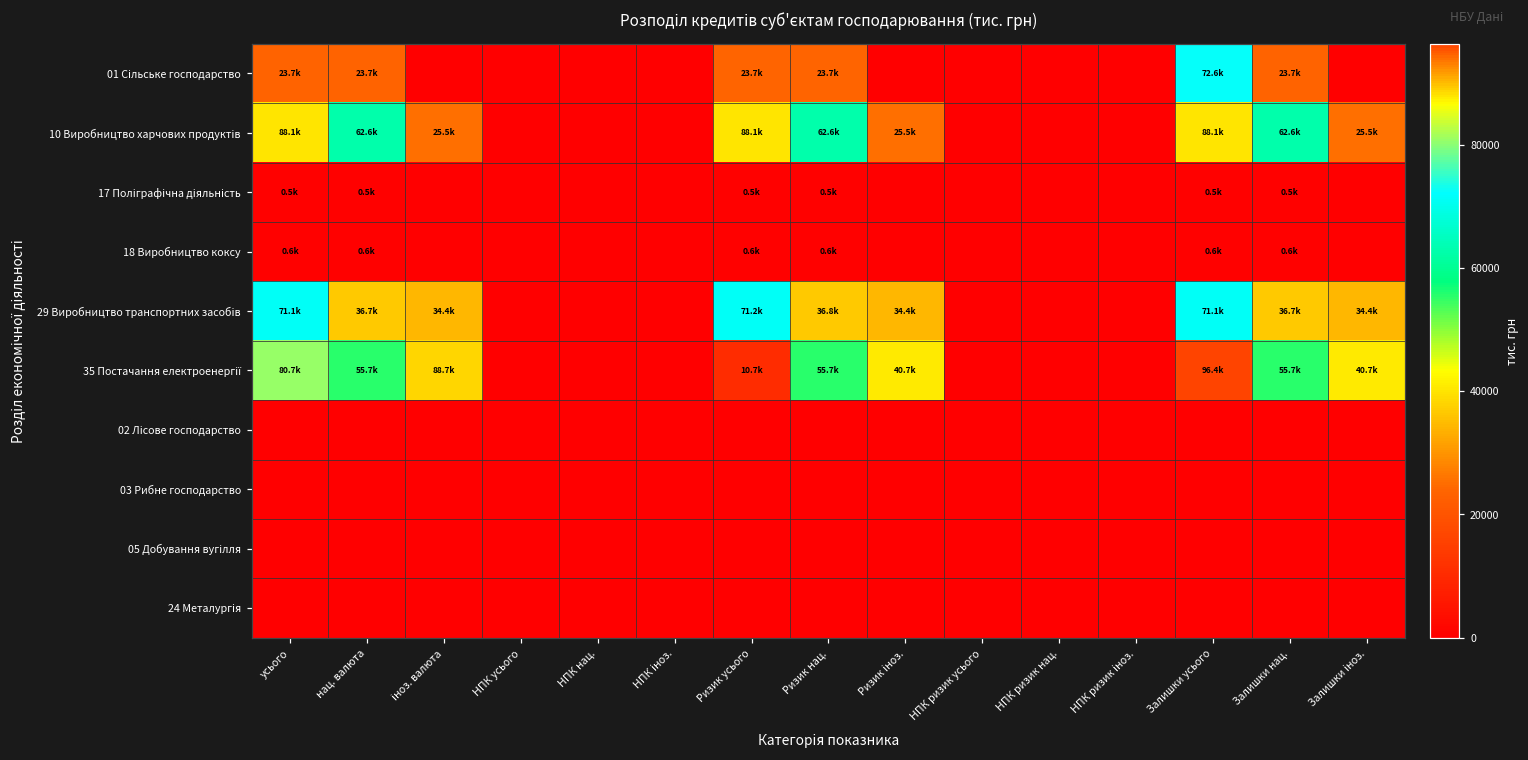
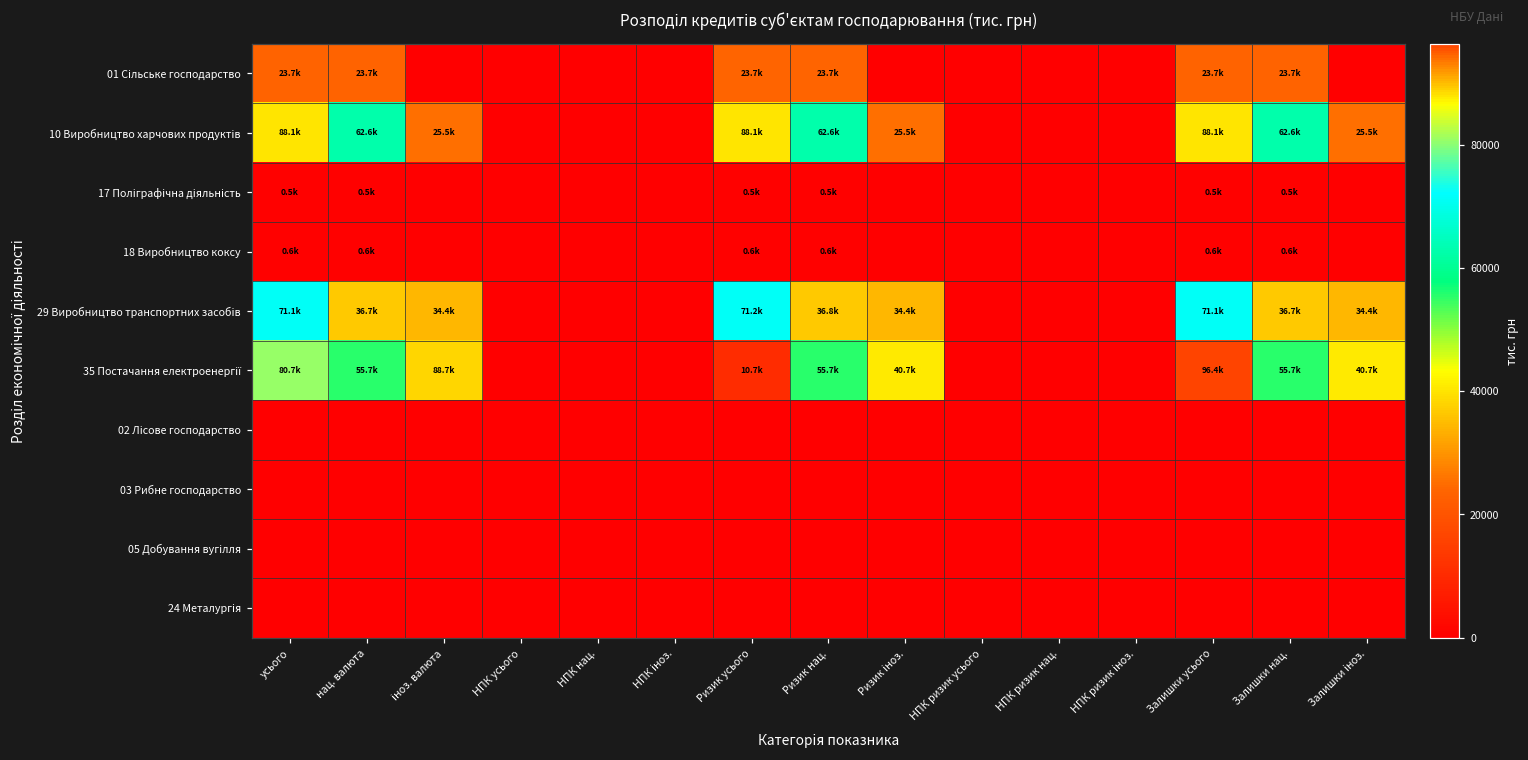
01 Сільське господарство, Залишки усього: 72.6k -> 23.7k
